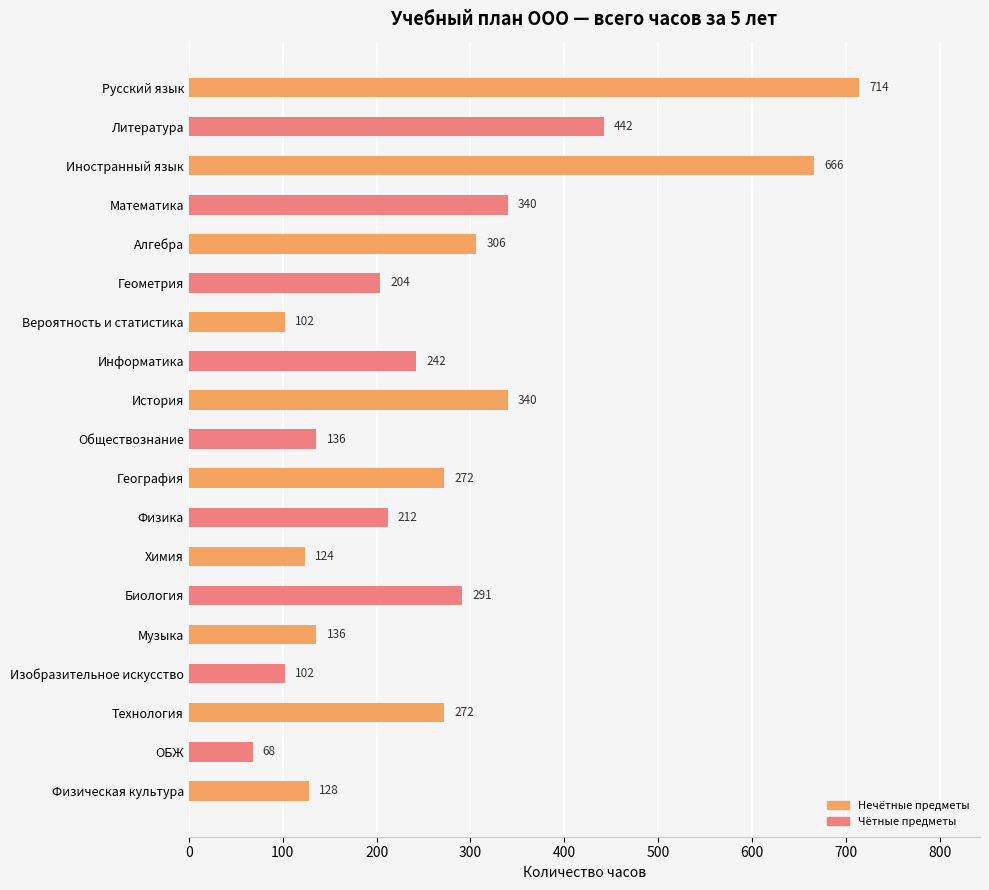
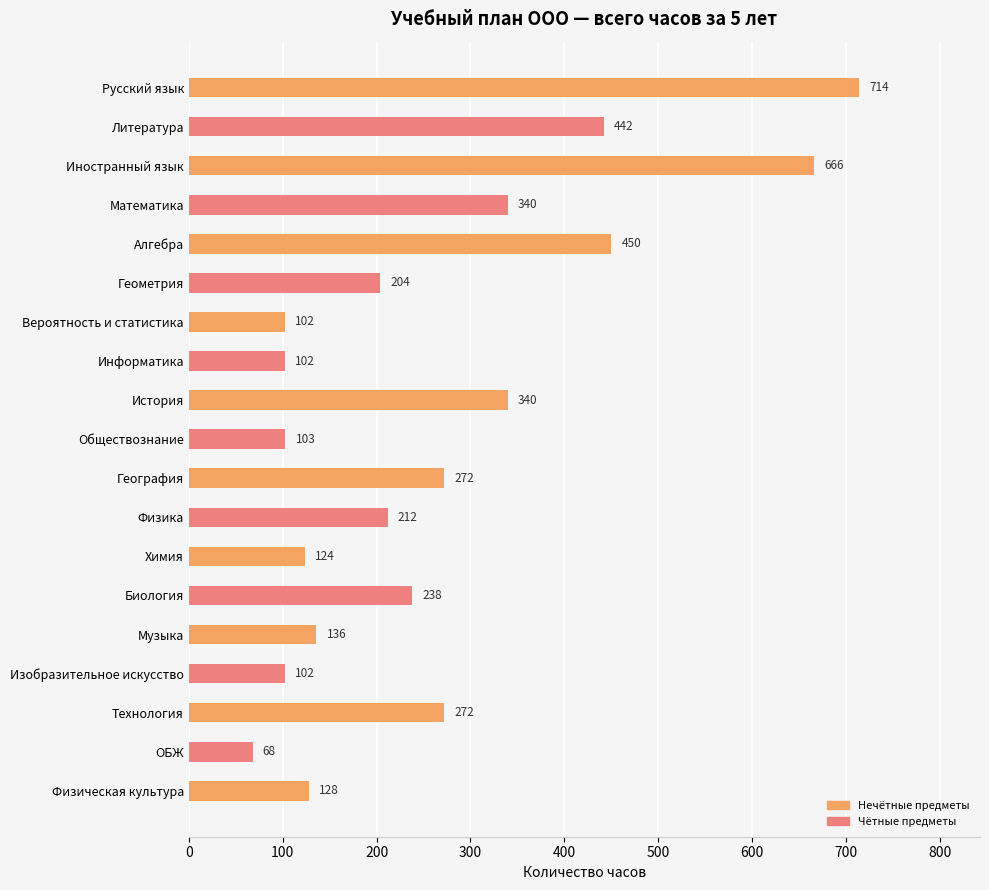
Алгебра: 306 -> 450
Информатика: 242 -> 102
Обществознание: 136 -> 103
Биология: 291 -> 238
